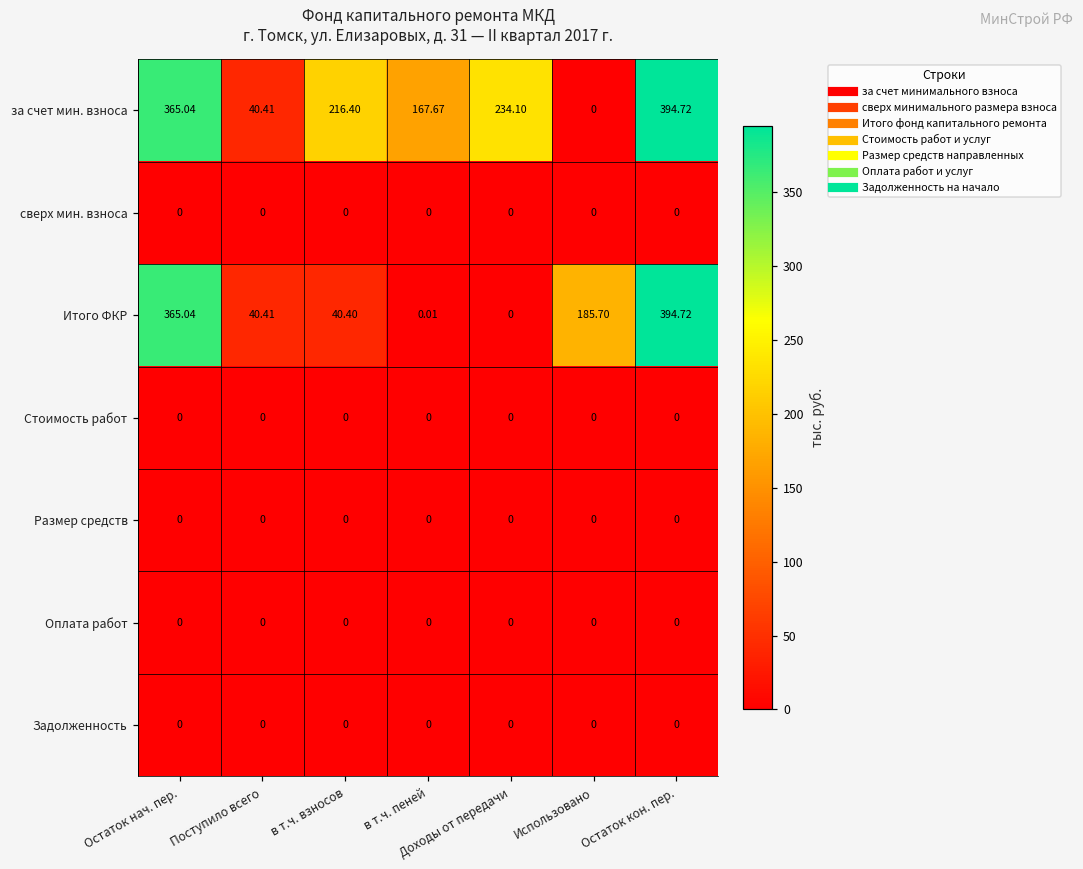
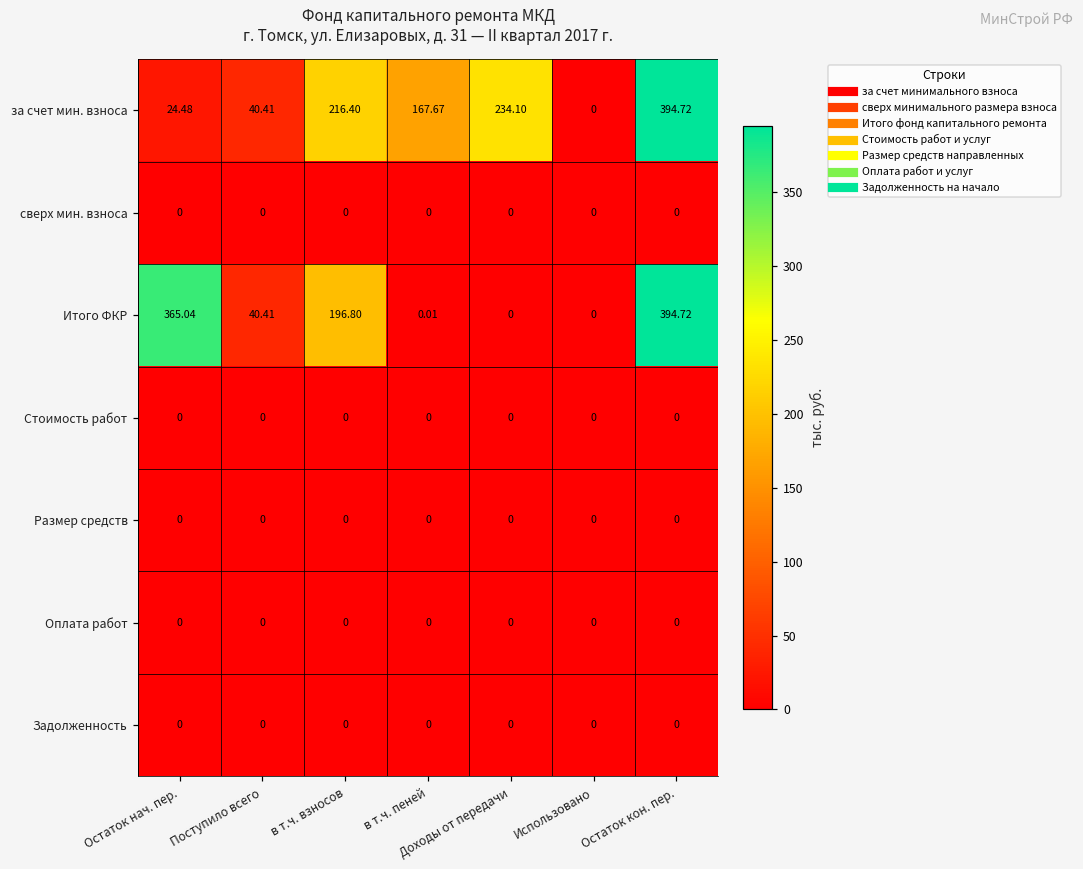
за счет мин. взноса, Остаток нач. пер.: 365.04 -> 24.48
Итого ФКР, в т.ч. взносов: 40.40 -> 196.80
Итого ФКР, Использовано: 185.70 -> 0
